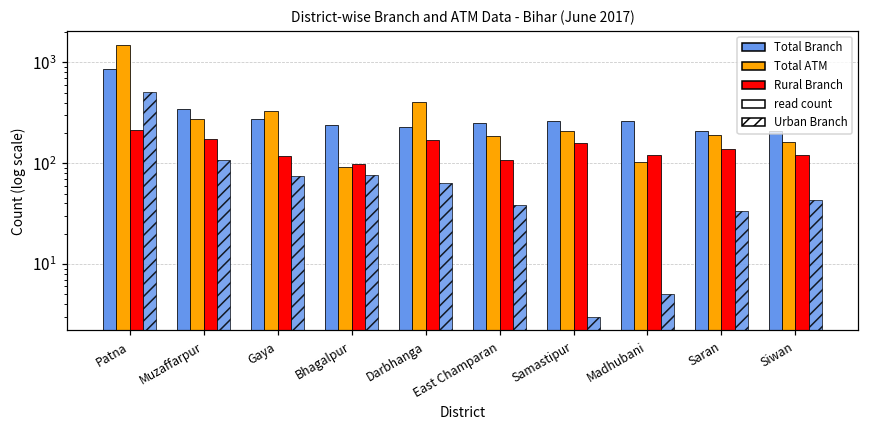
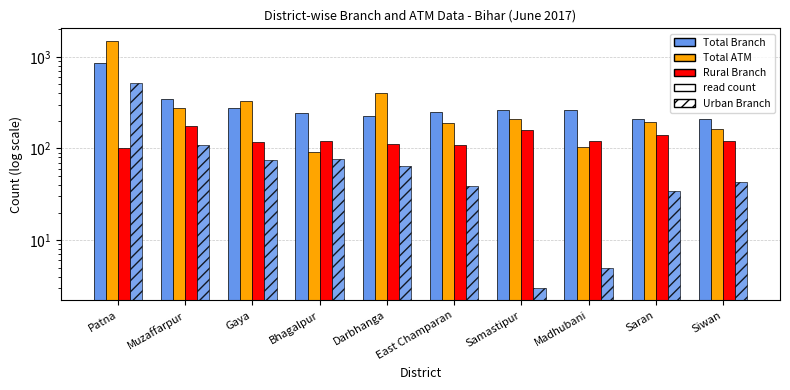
Rural Branch, Patna: 220 -> 100
Rural Branch, Bhagalpur: 100 -> 120
Rural Branch, Darbhanga: 170 -> 110
